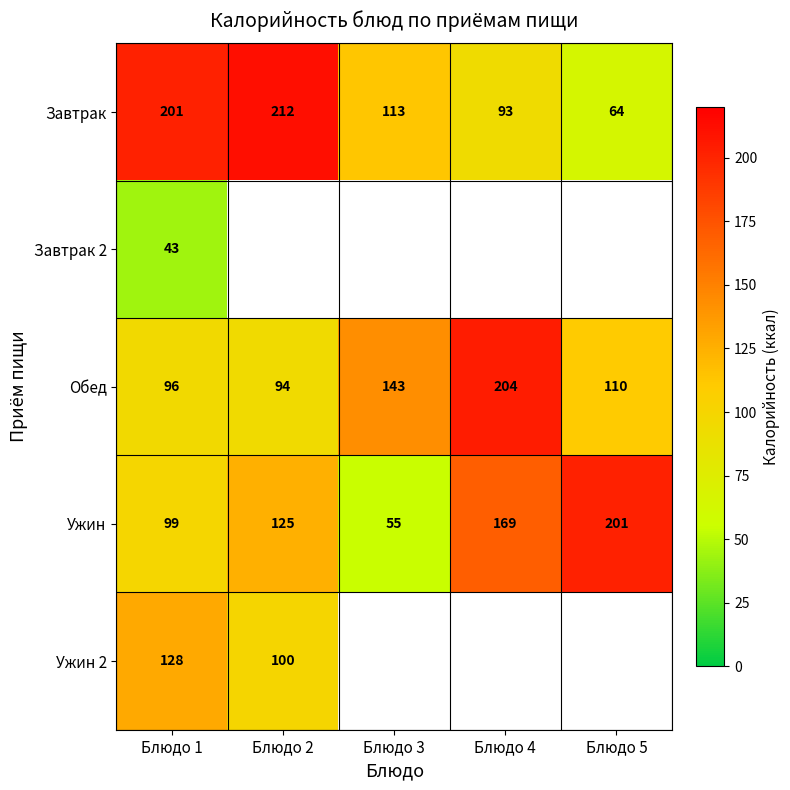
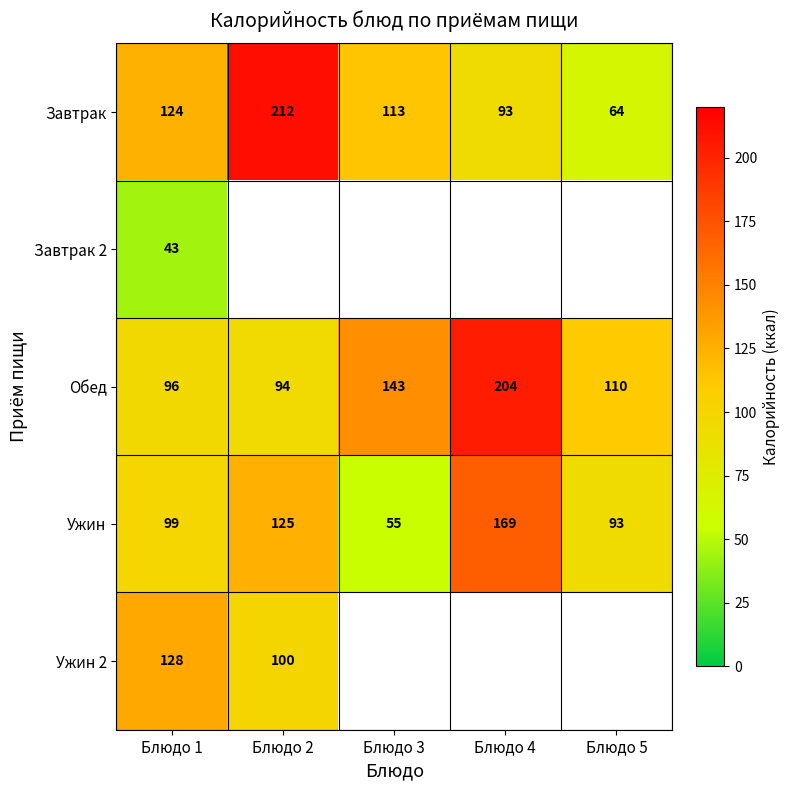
Завтрак, Блюдо 1: 201 -> 124
Ужин, Блюдо 5: 201 -> 93
